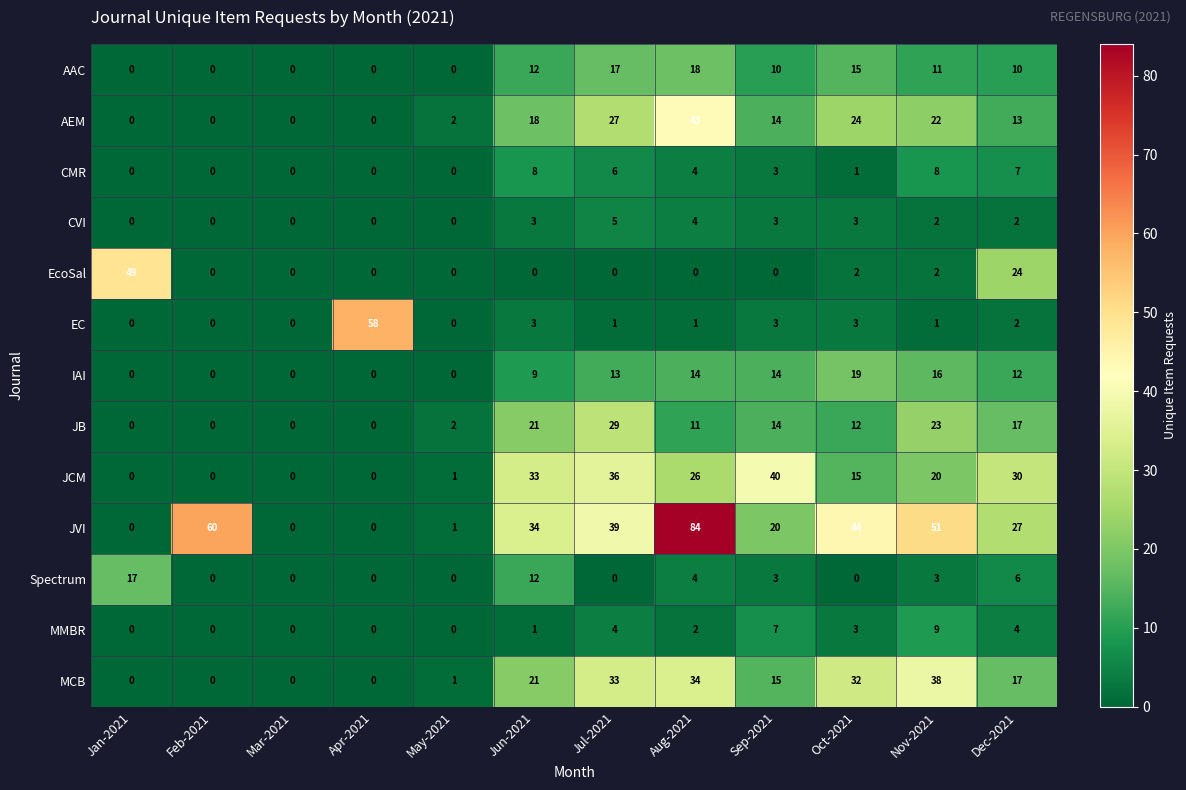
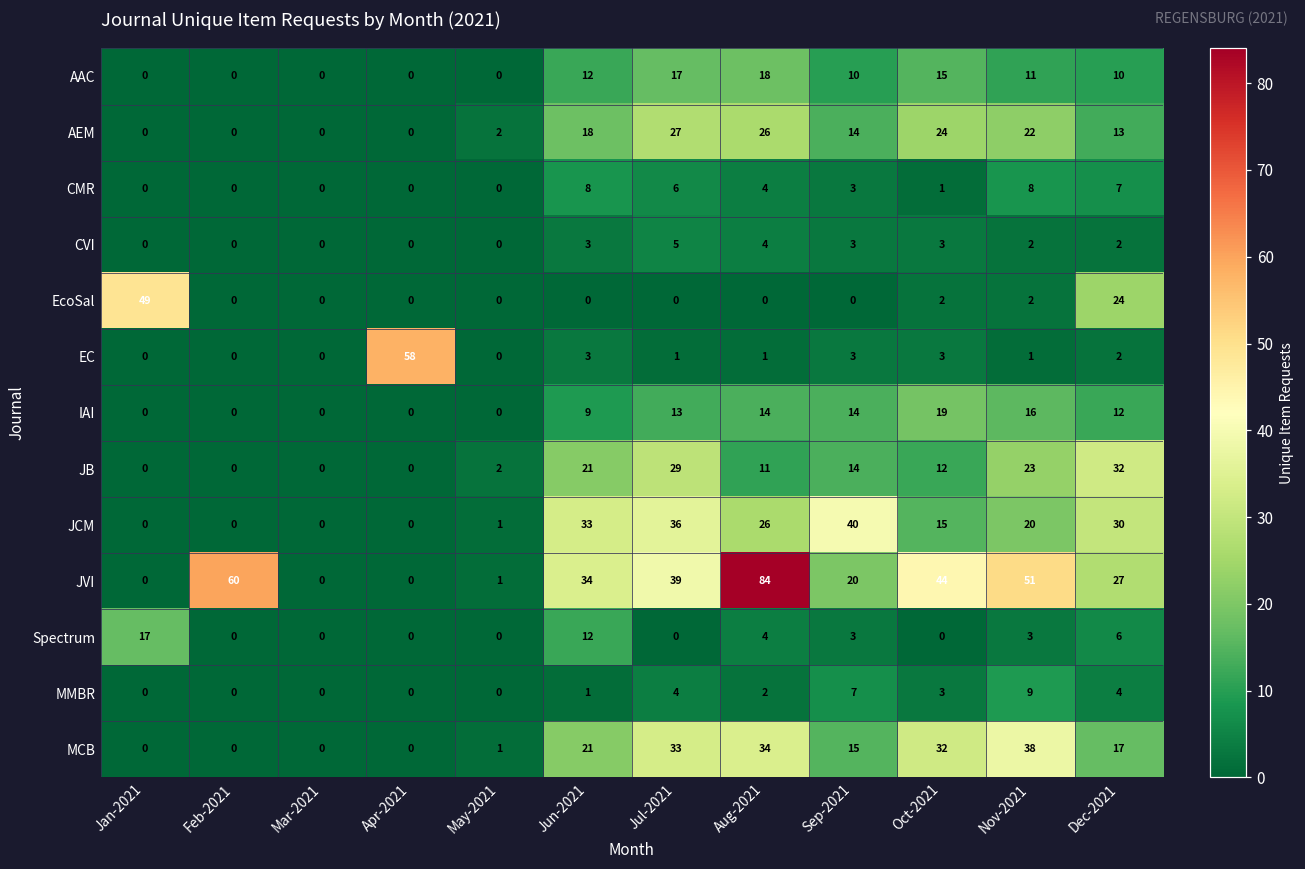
AEM, Aug-2021: 43 -> 26
JB, Dec-2021: 17 -> 32
